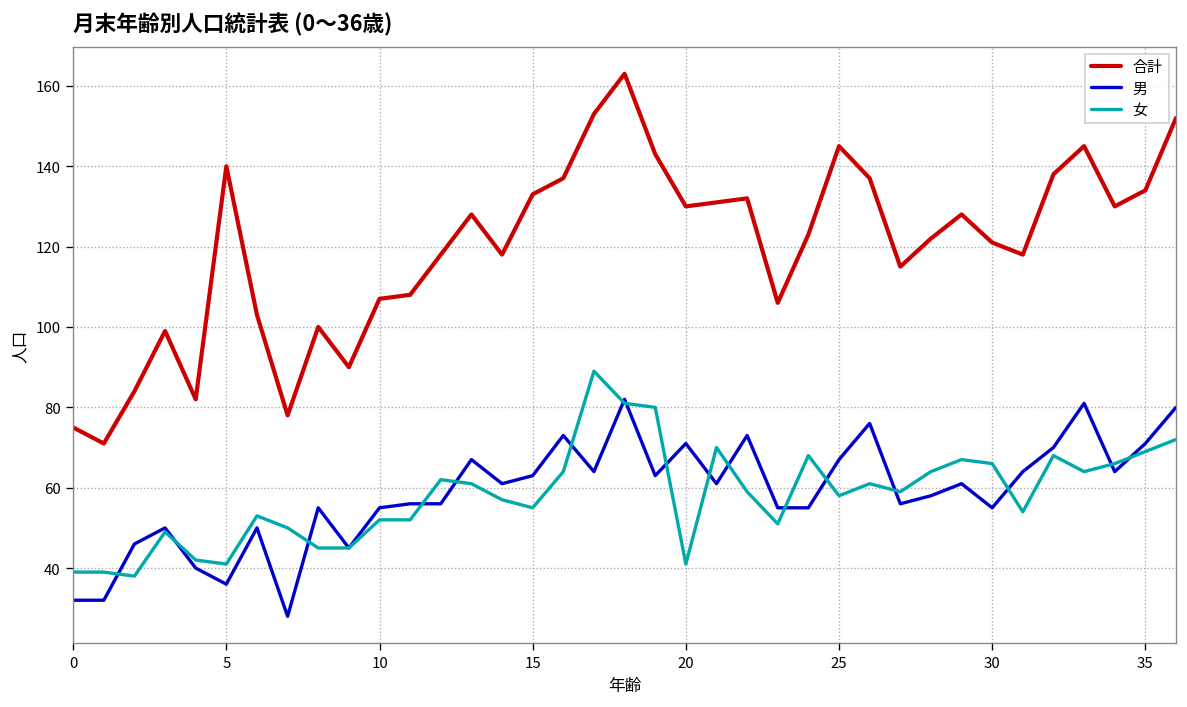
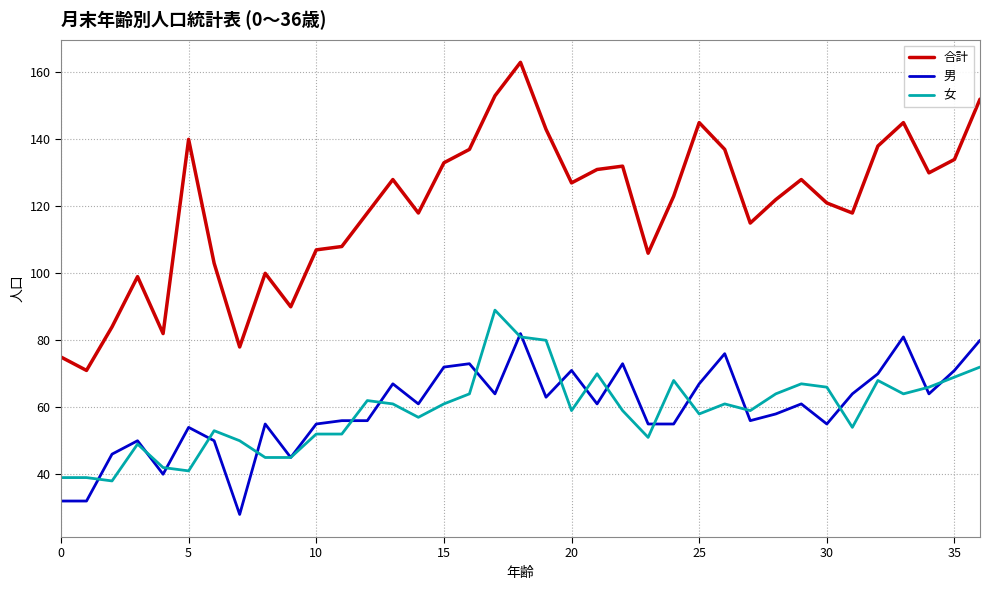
男, 5: 36 -> 54
男, 15: 63 -> 72
女, 15: 55 -> 61
合計, 20: 130 -> 127
女, 20: 41 -> 59
